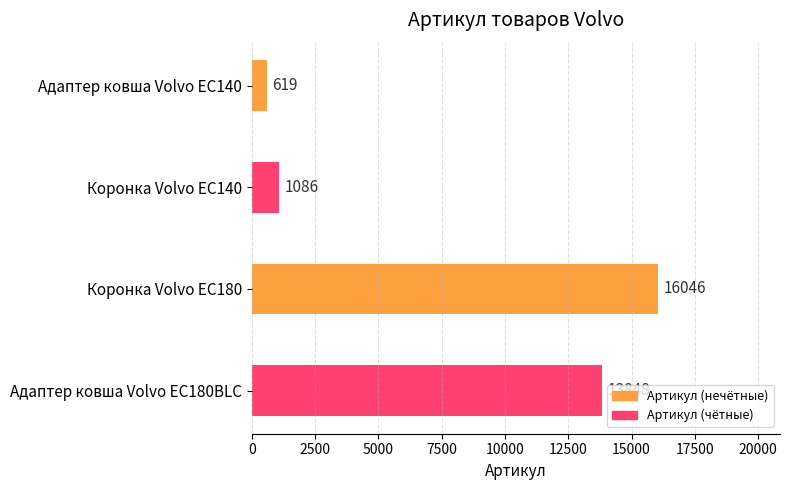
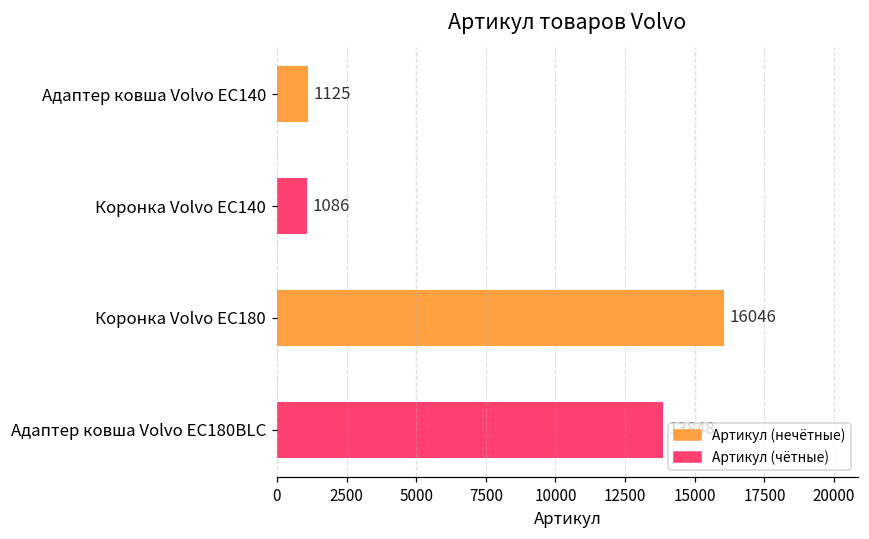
Адаптер ковша Volvo EC140: 619 -> 1125
